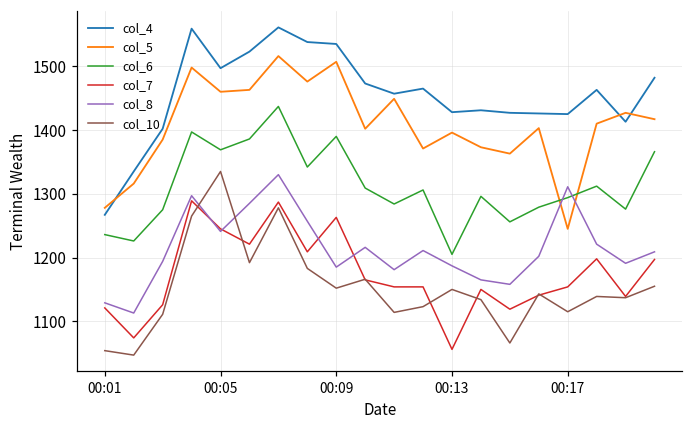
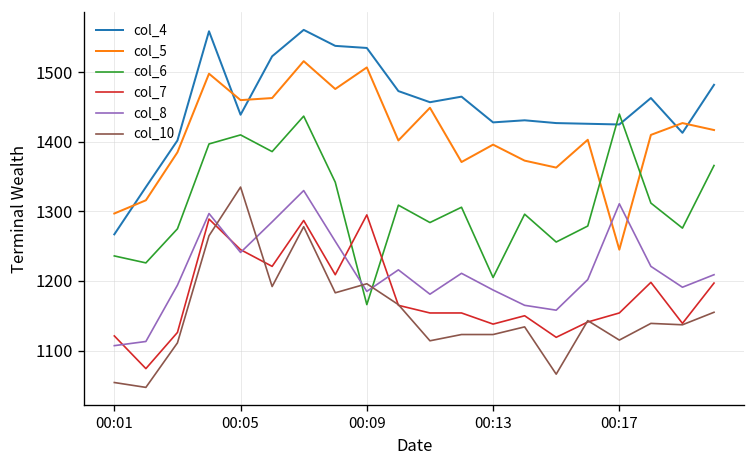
col_5, 00:01: 1280 -> 1300
col_8, 00:01: 1130 -> 1110
col_4, 00:05: 1500 -> 1440
col_6, 00:05: 1370 -> 1410
col_6, 00:09: 1390 -> 1170
col_7, 00:09: 1260 -> 1300
col_10, 00:09: 1150 -> 1200
col_7, 00:13: 1060 -> 1140
col_10, 00:13: 1150 -> 1120
col_6, 00:17: 1290 -> 1440
